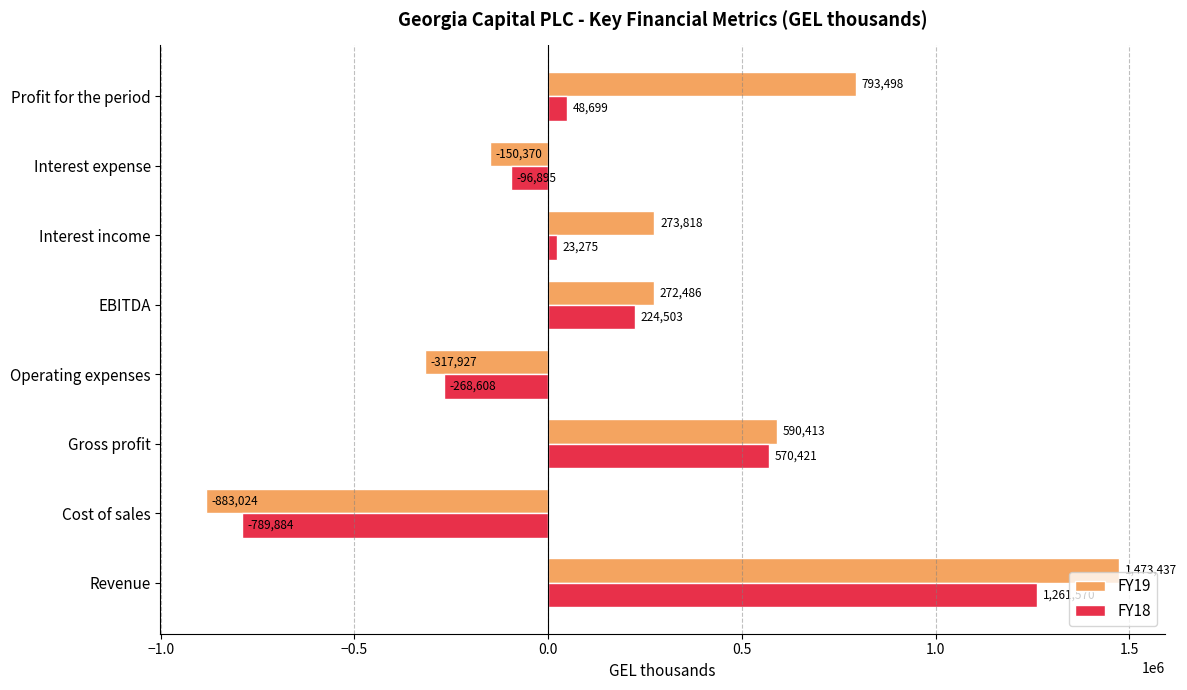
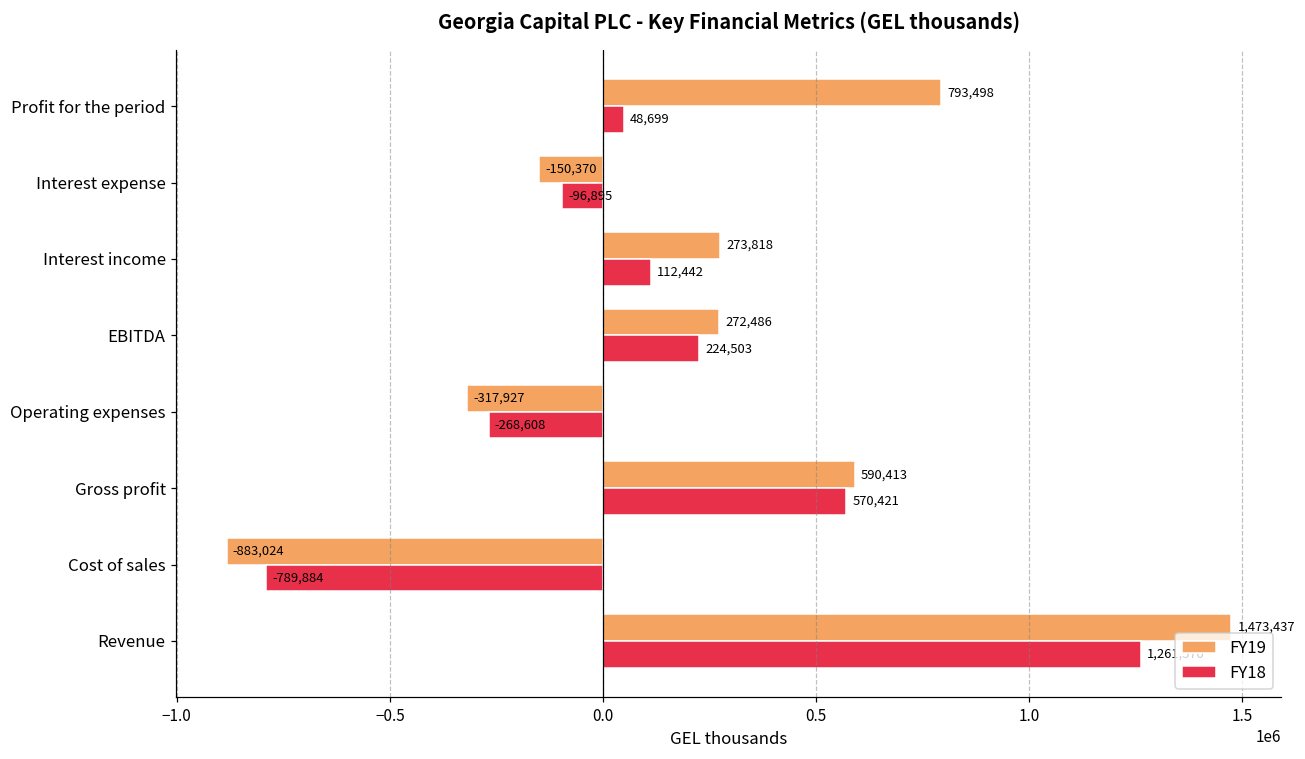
FY18, Interest income: 23,275 -> 112,442
